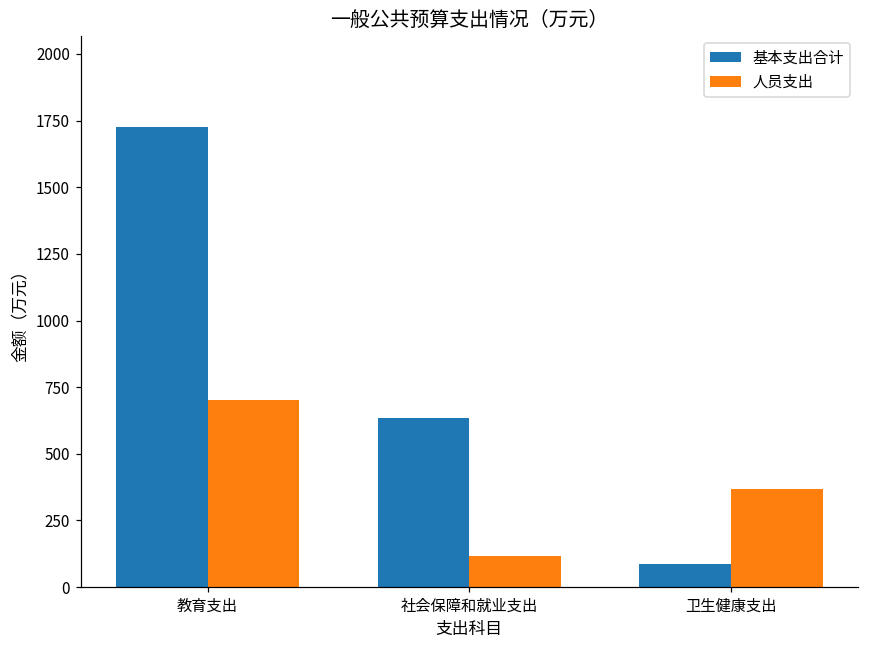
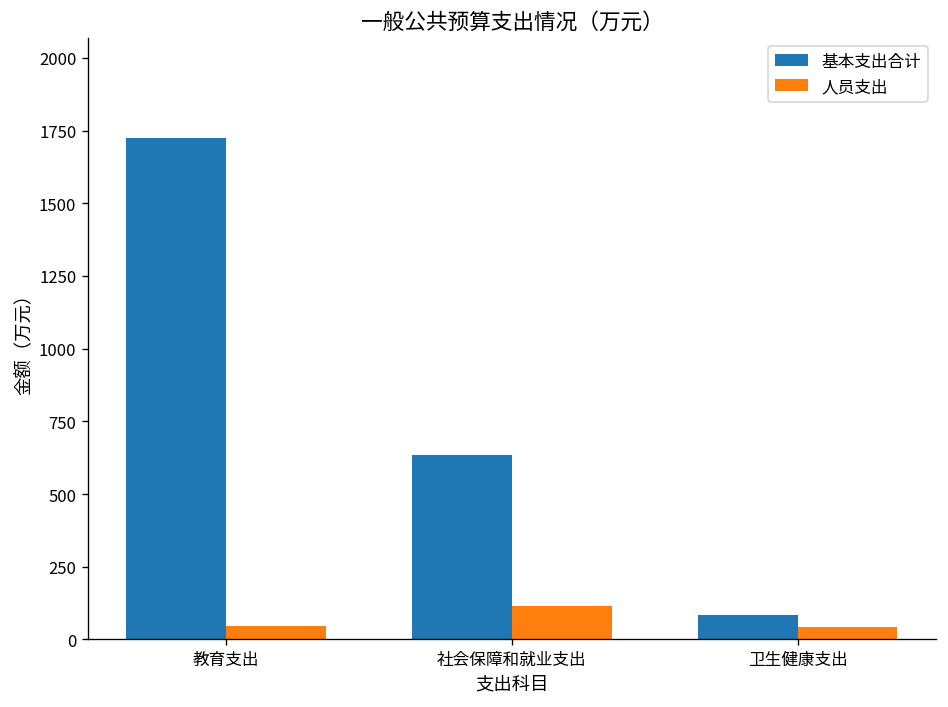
人员支出, 教育支出: 700 -> 50
人员支出, 卫生健康支出: 370 -> 40
